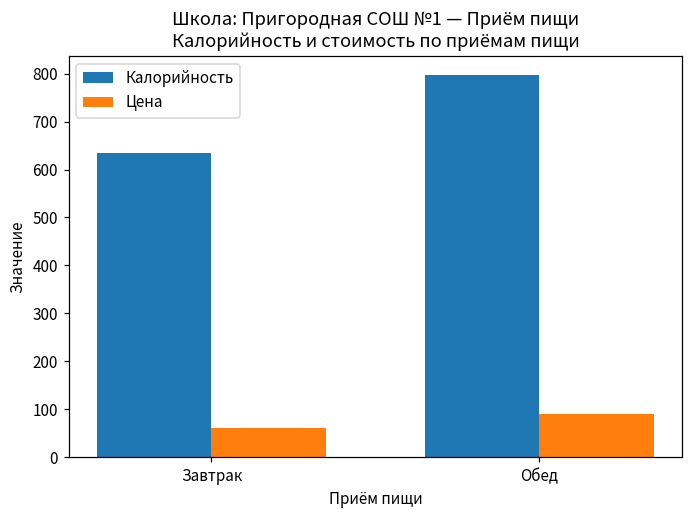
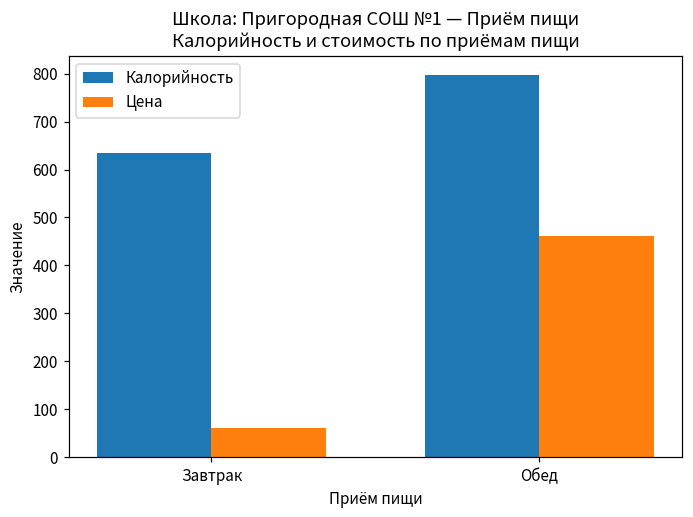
Цена, Обед: 90 -> 460
